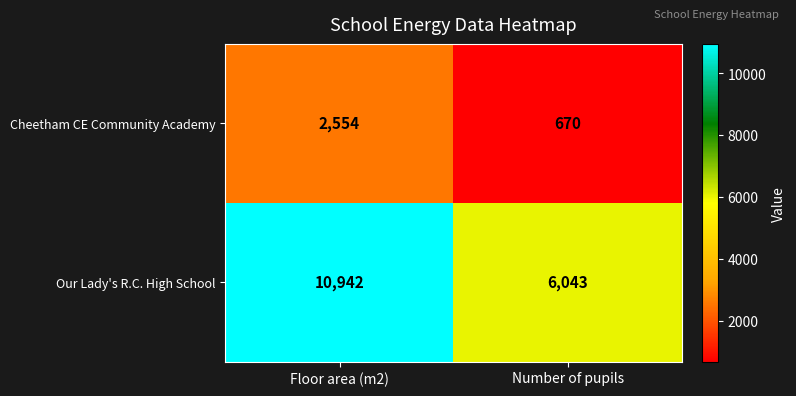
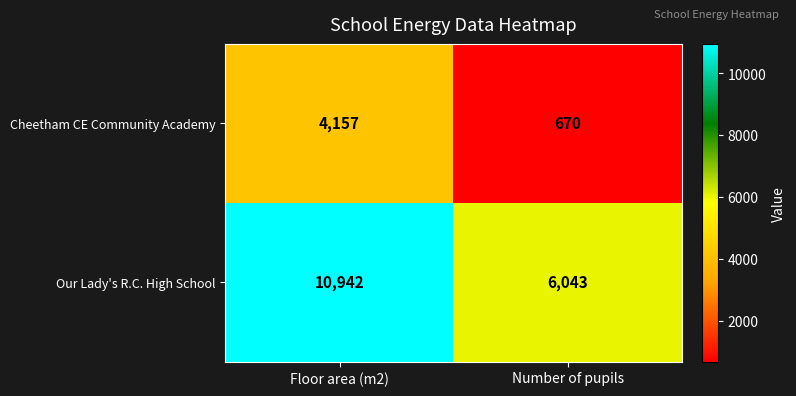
Cheetham CE Community Academy, Floor area (m2): 2,554 -> 4,157
